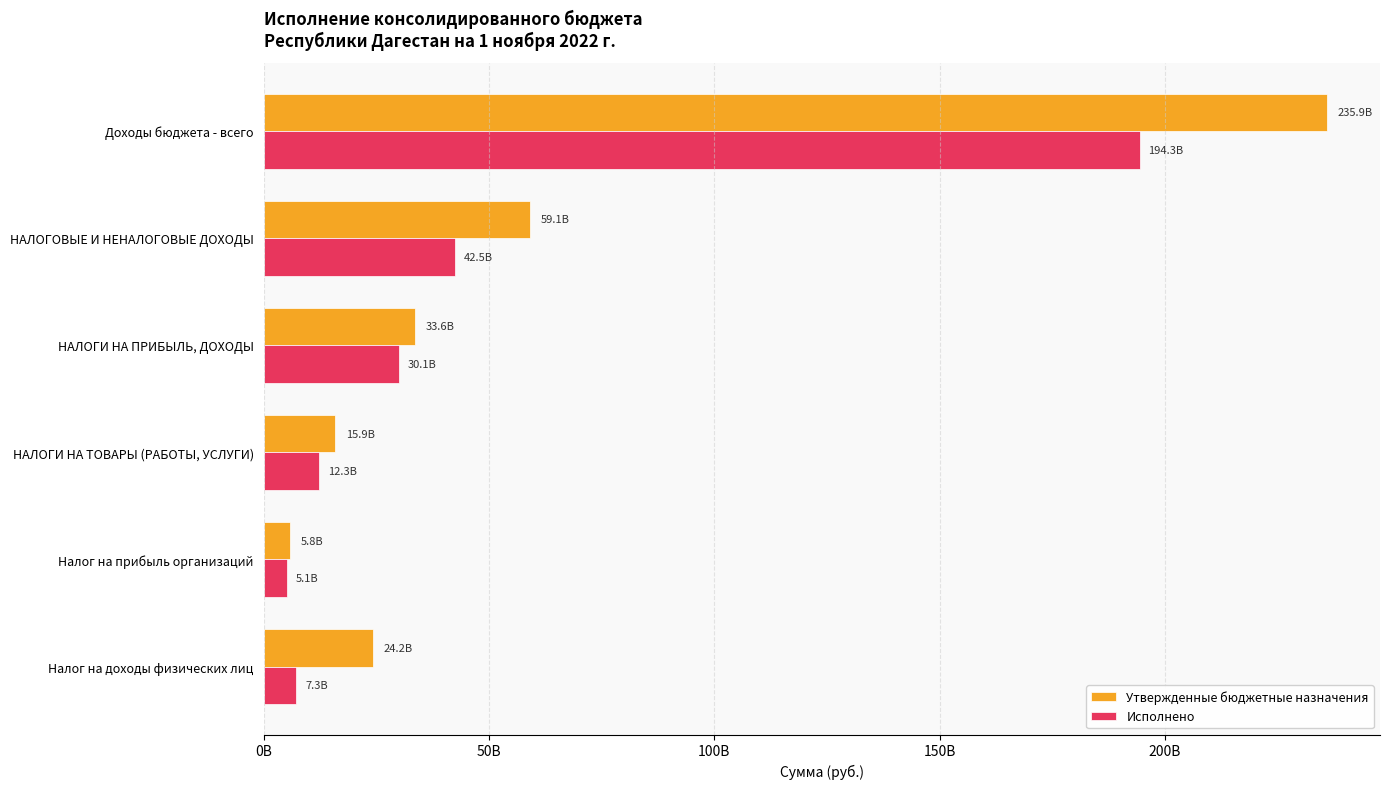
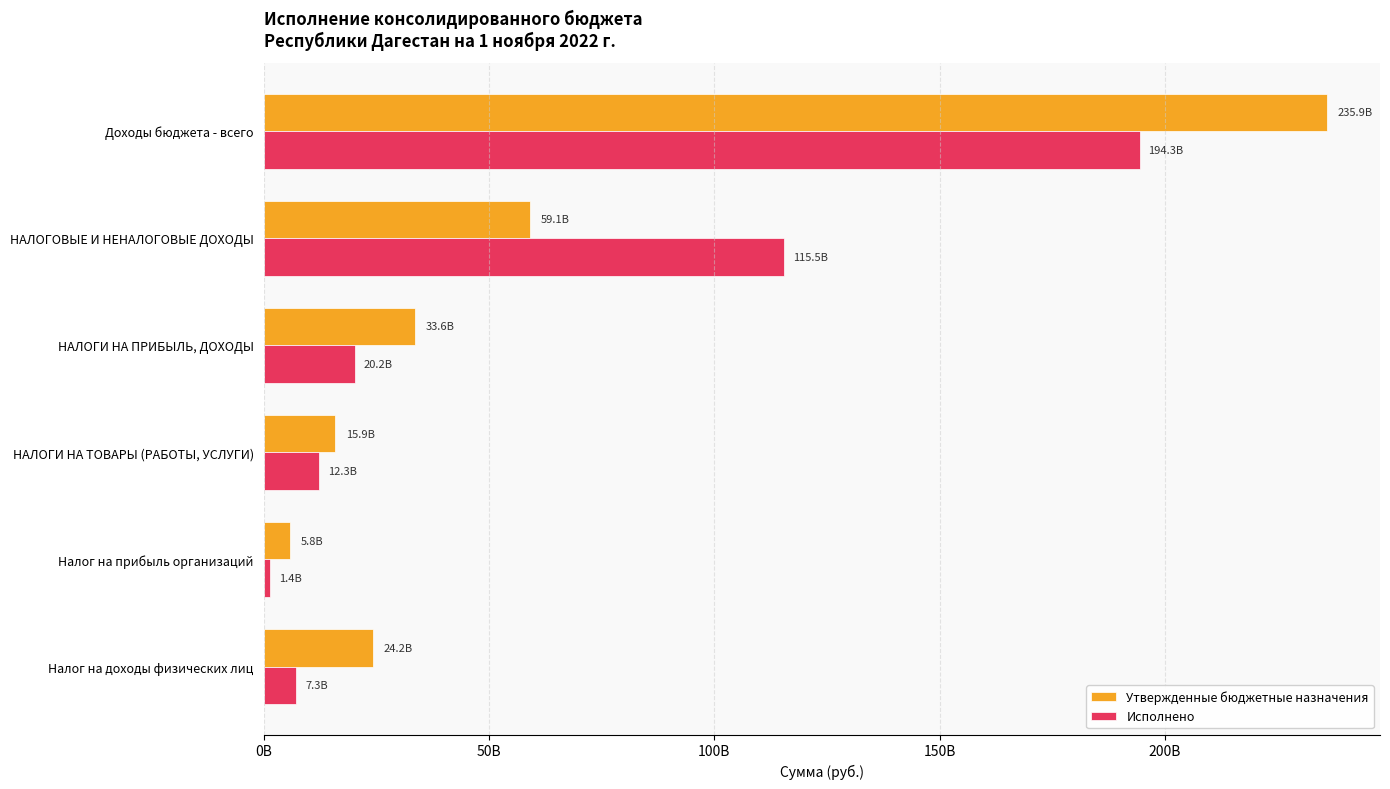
Исполнено, НАЛОГОВЫЕ И НЕНАЛОГОВЫЕ ДОХОДЫ: 42.5B -> 115.5B
Исполнено, НАЛОГИ НА ПРИБЫЛЬ, ДОХОДЫ: 30.1B -> 20.2B
Исполнено, Налог на прибыль организаций: 5.1B -> 1.4B
